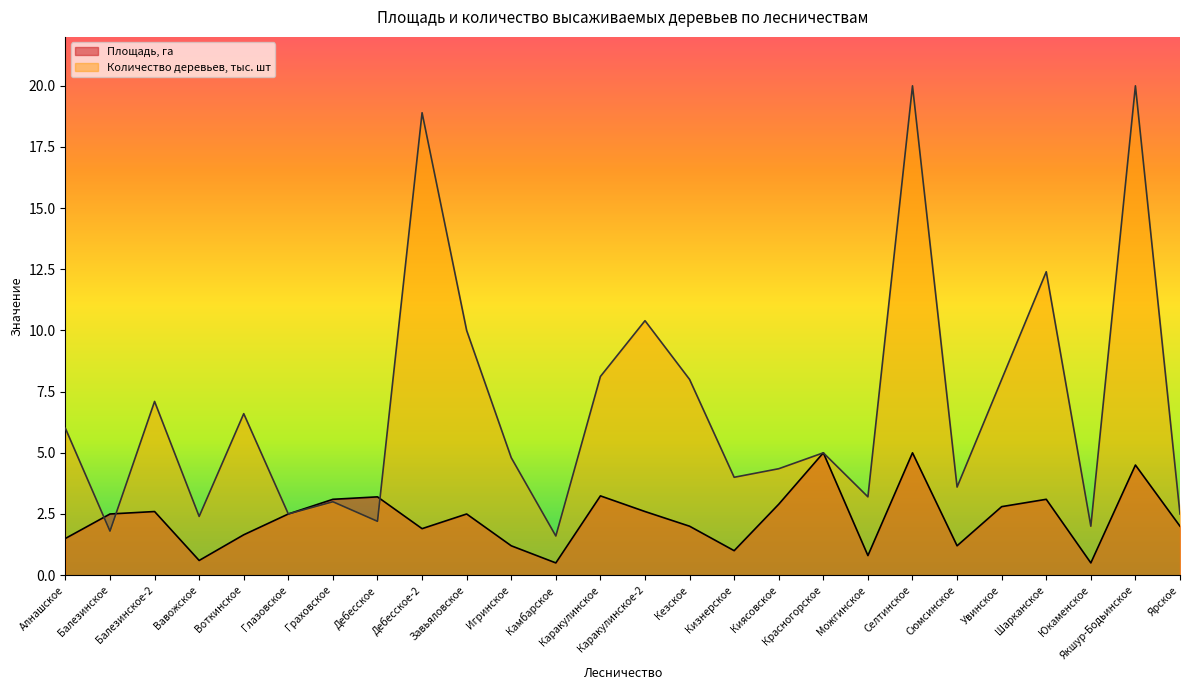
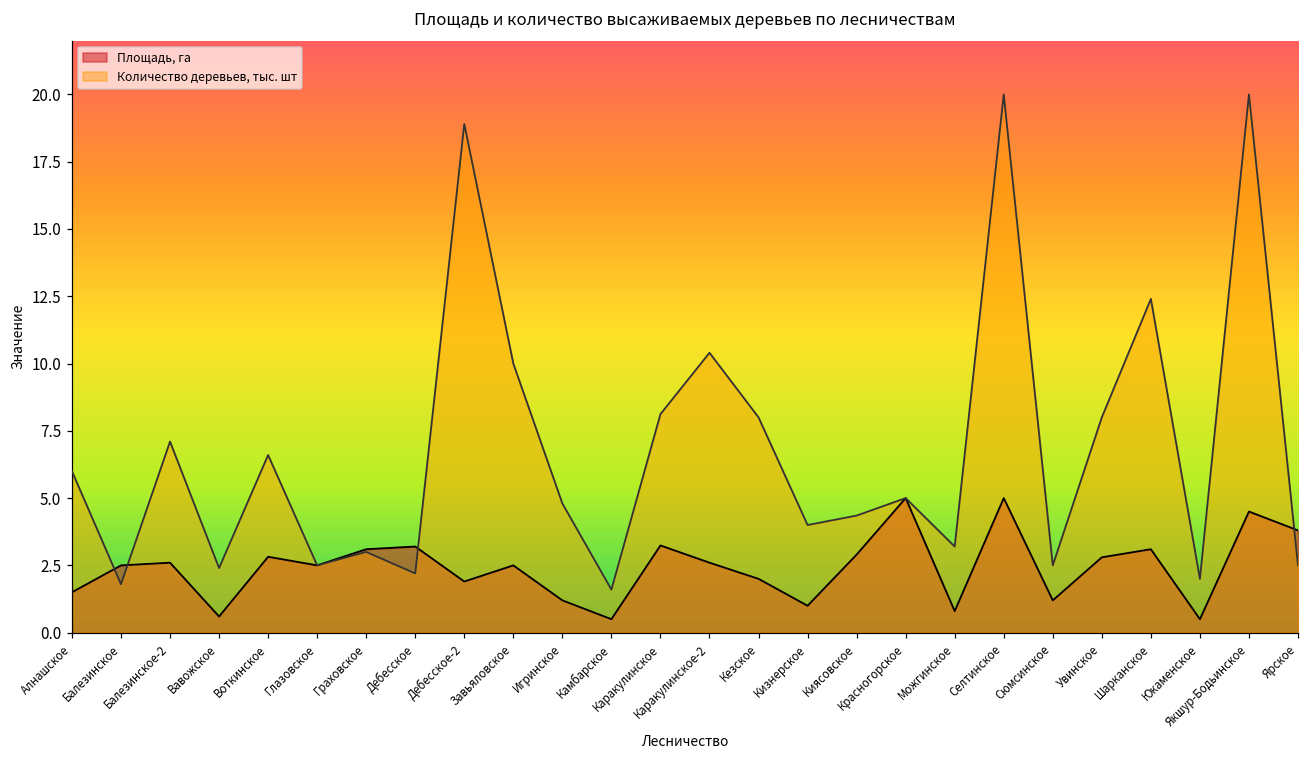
Площадь, га, Воткинское: 1.7 -> 2.8
Количество деревьев, тыс. шт, Сюмсинское: 3.6 -> 2.5
Площадь, га, Ярское: 2.0 -> 3.8
